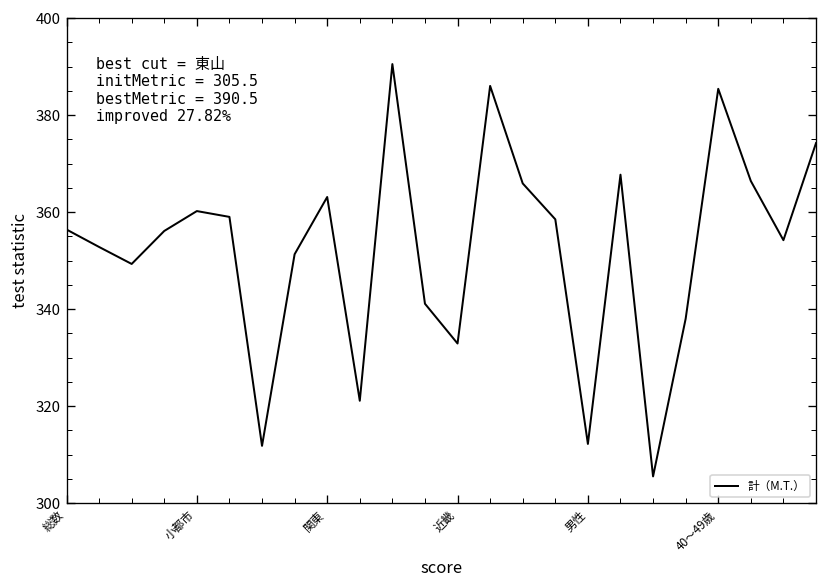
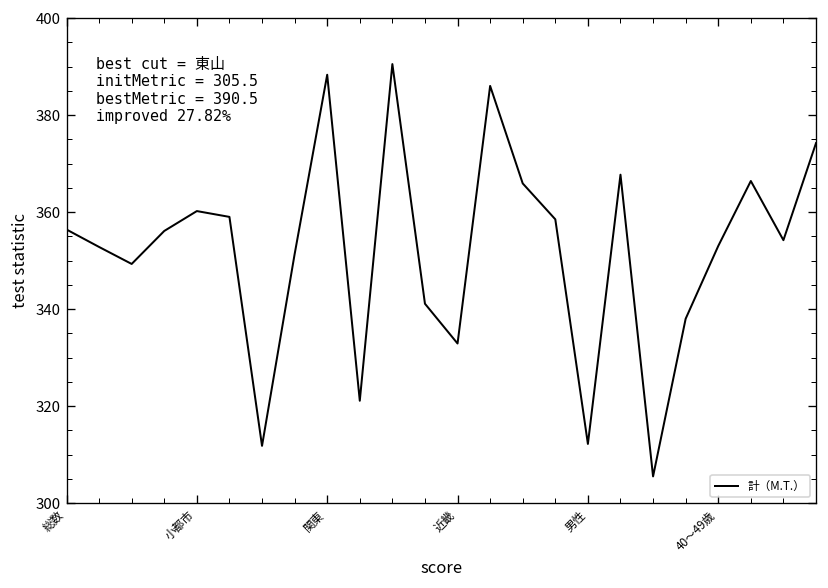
関東: 363 -> 388
40～49歳: 385 -> 353
